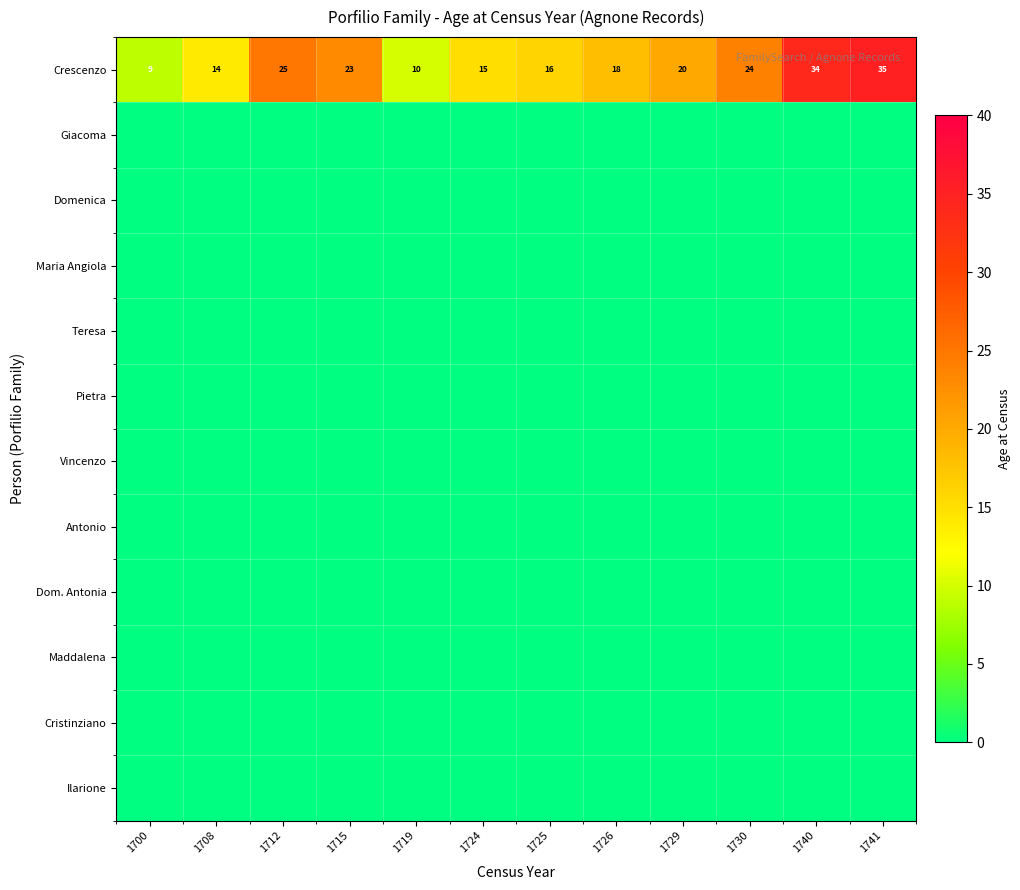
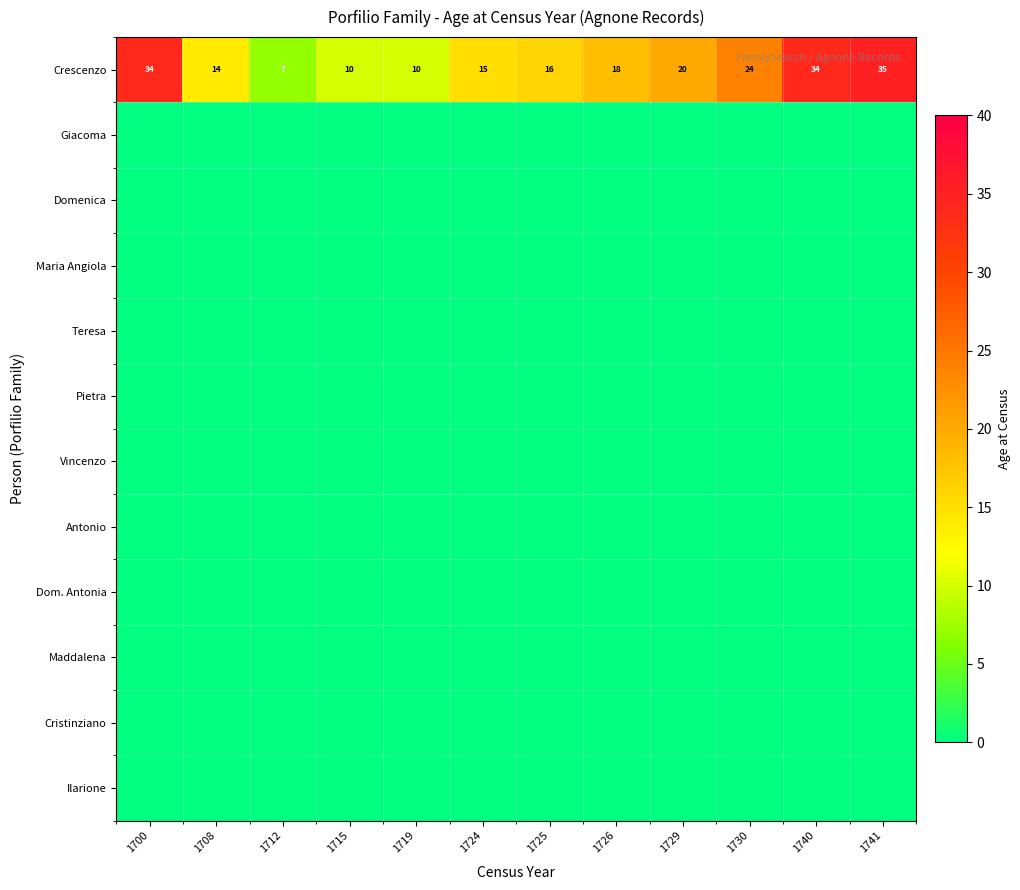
Crescenzo, 1700: 9 -> 34
Crescenzo, 1712: 25 -> 7
Crescenzo, 1715: 23 -> 10
